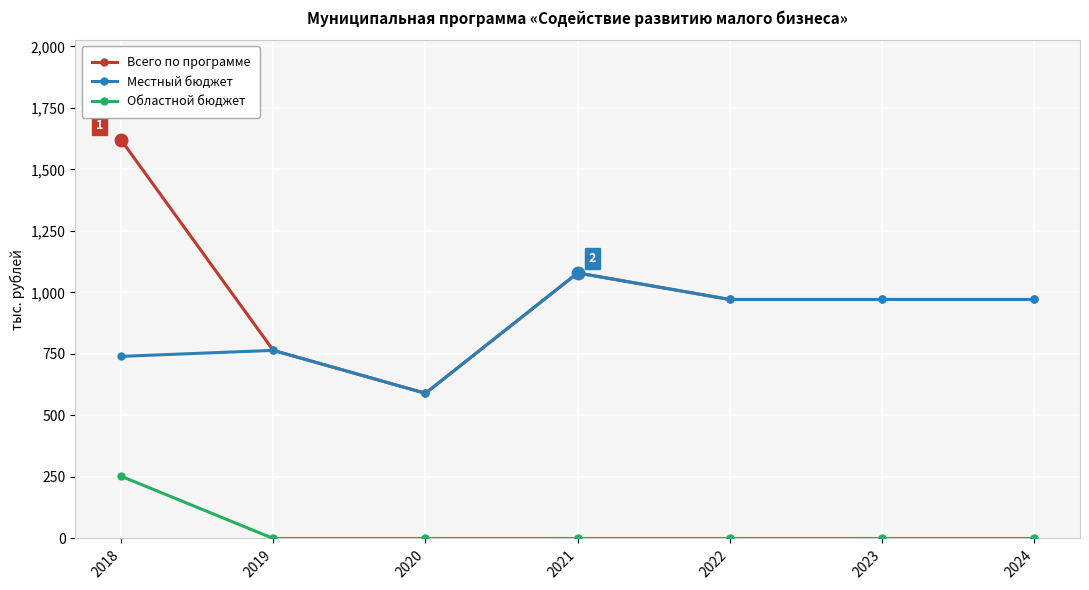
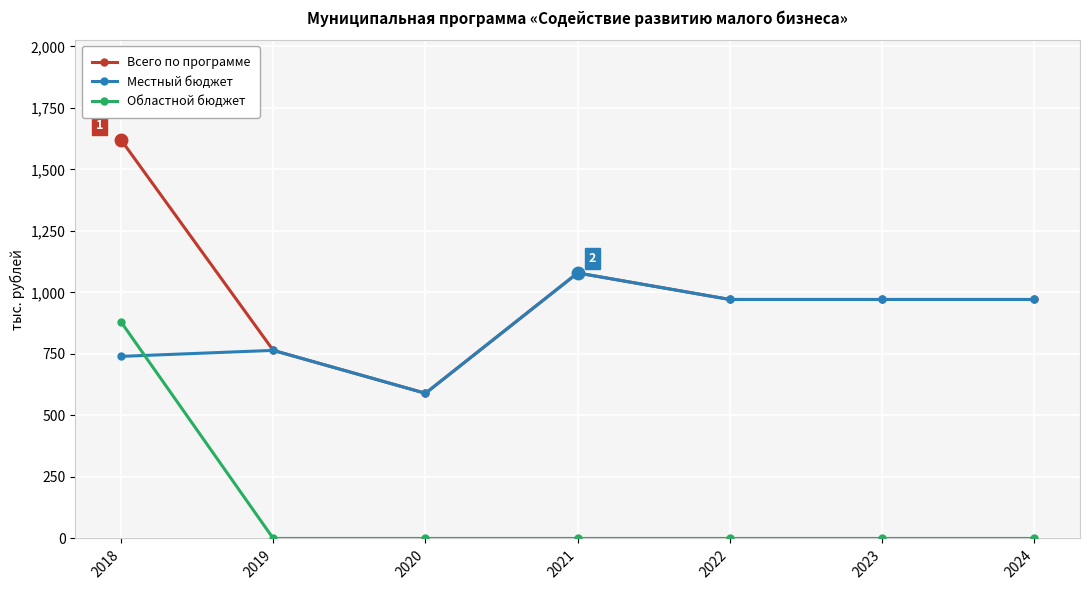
Областной бюджет, 2018: 250 -> 880
